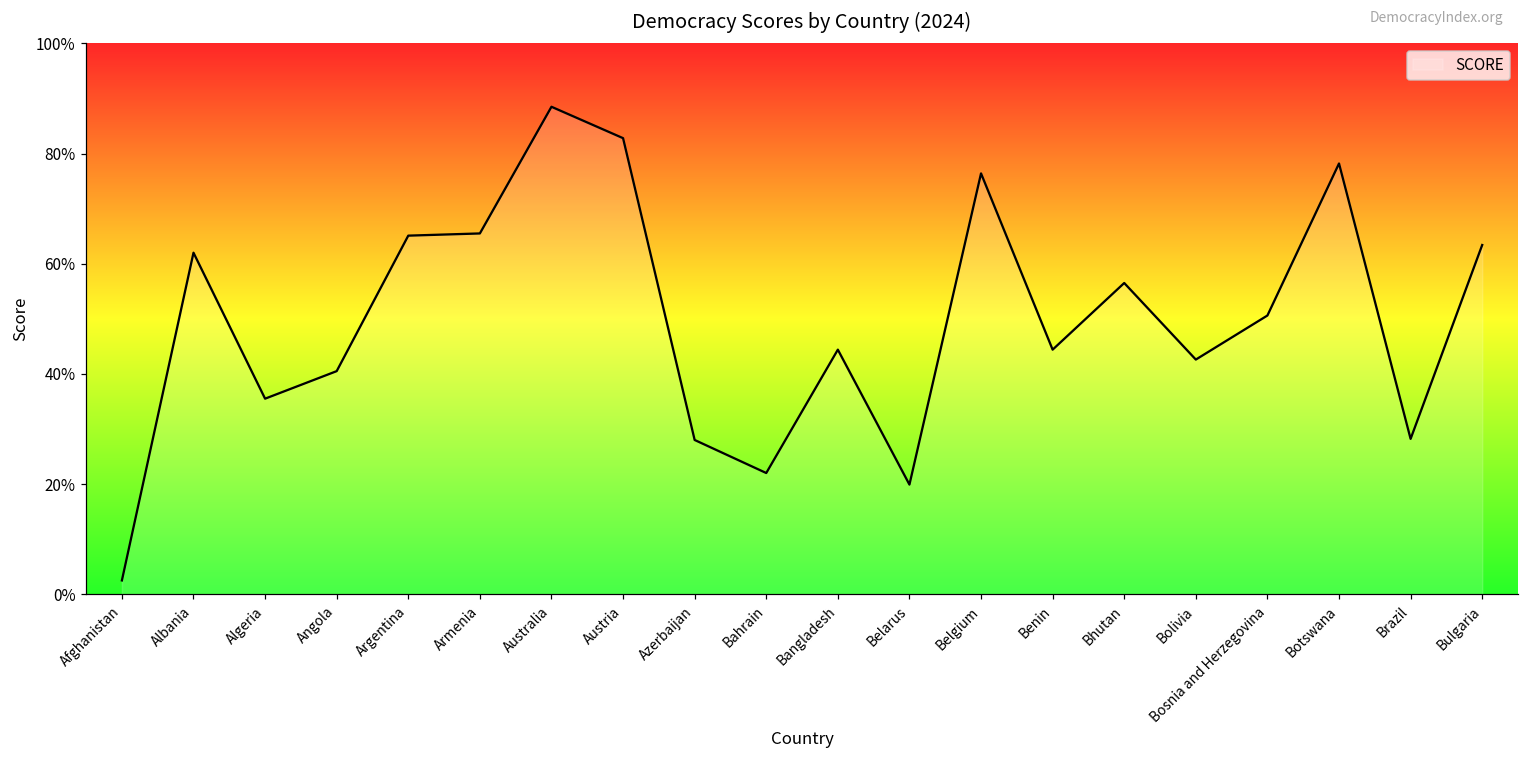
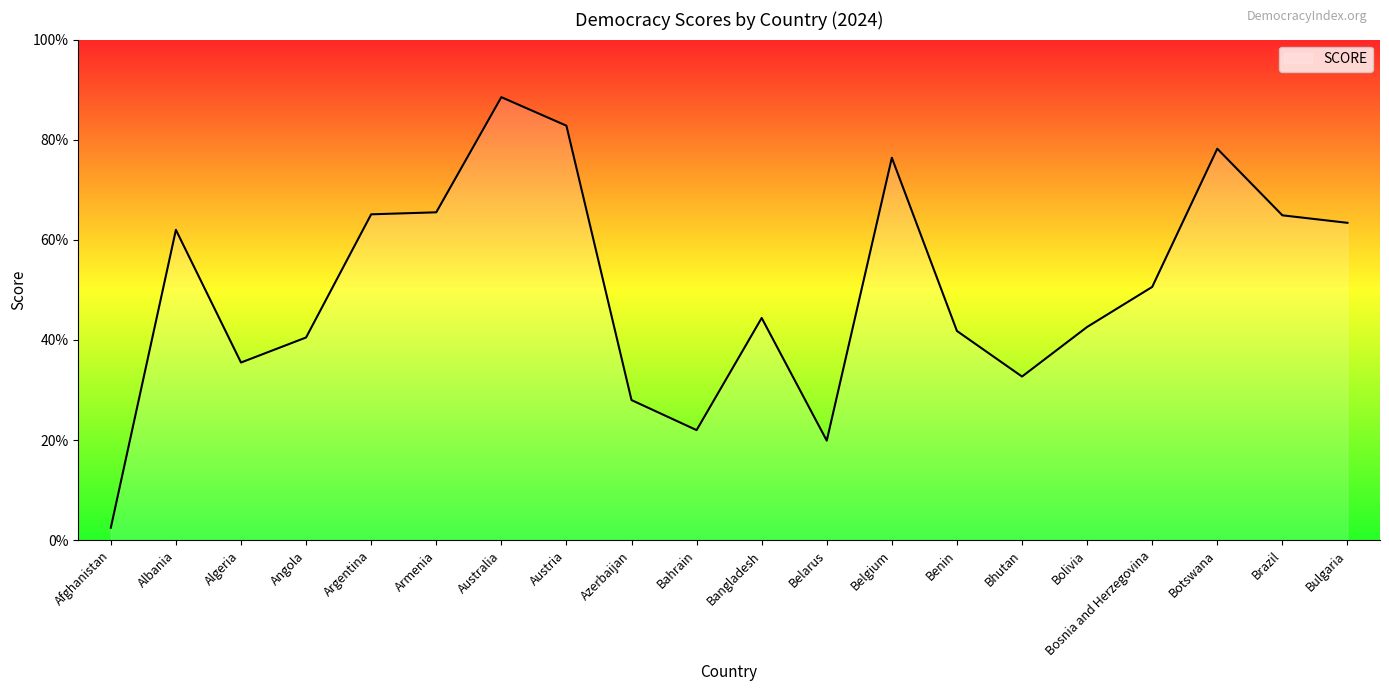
Benin: 44% -> 42%
Bhutan: 57% -> 33%
Brazil: 28% -> 65%
